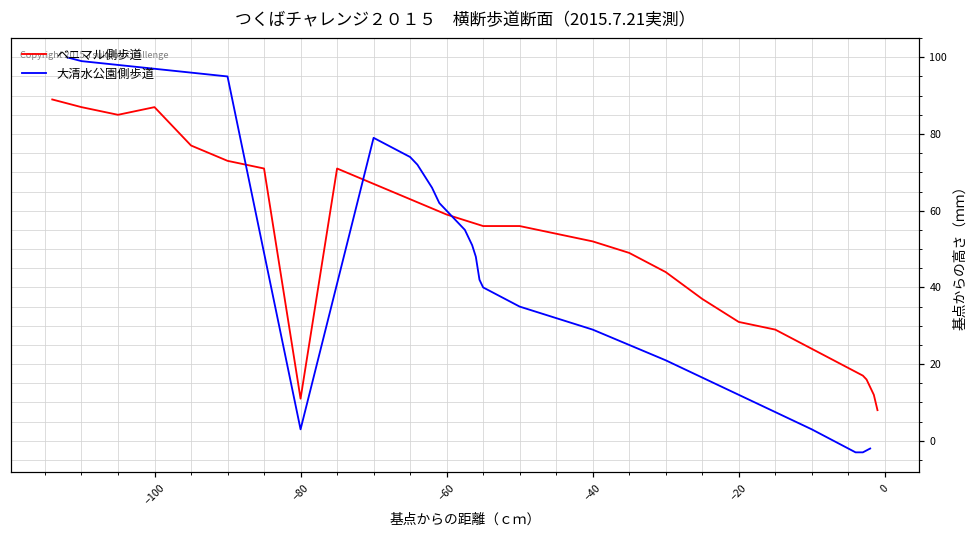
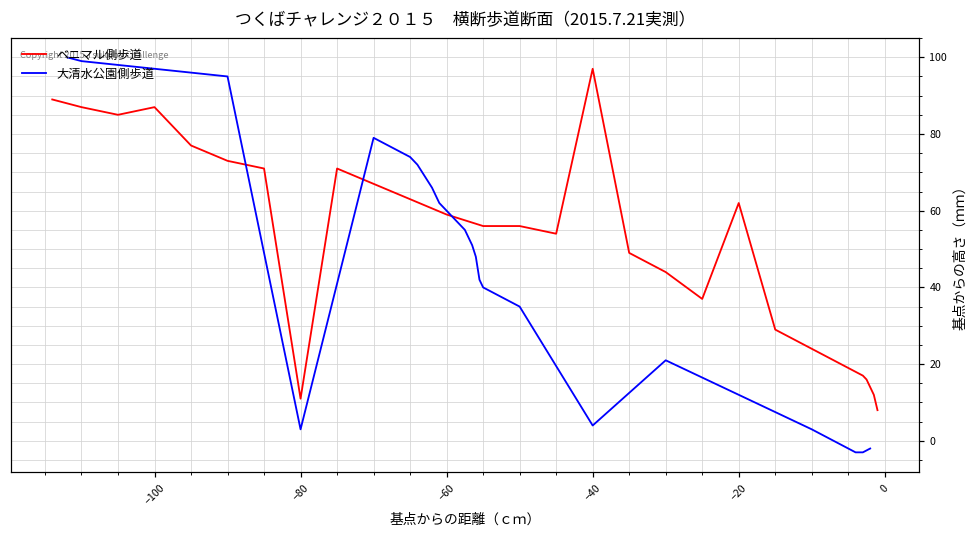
ベニマル側歩道, −40: 52 -> 97
大清水公園側歩道, −40: 29 -> 4
ベニマル側歩道, −20: 31 -> 62
